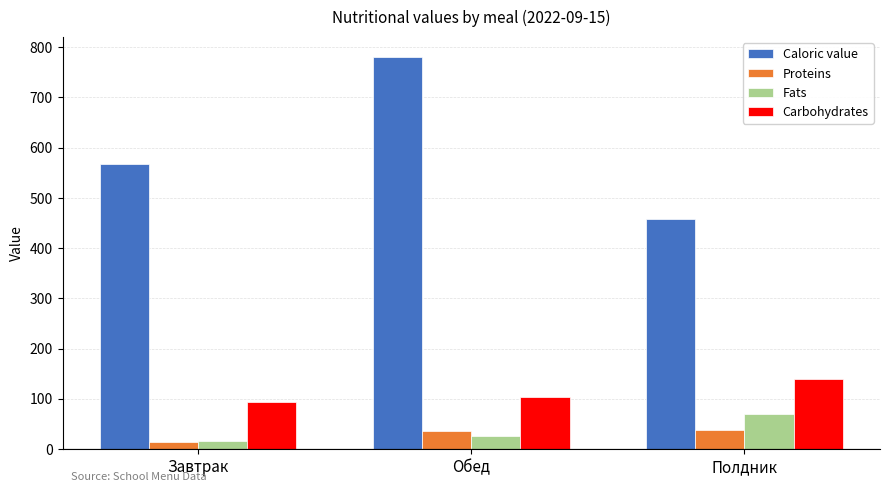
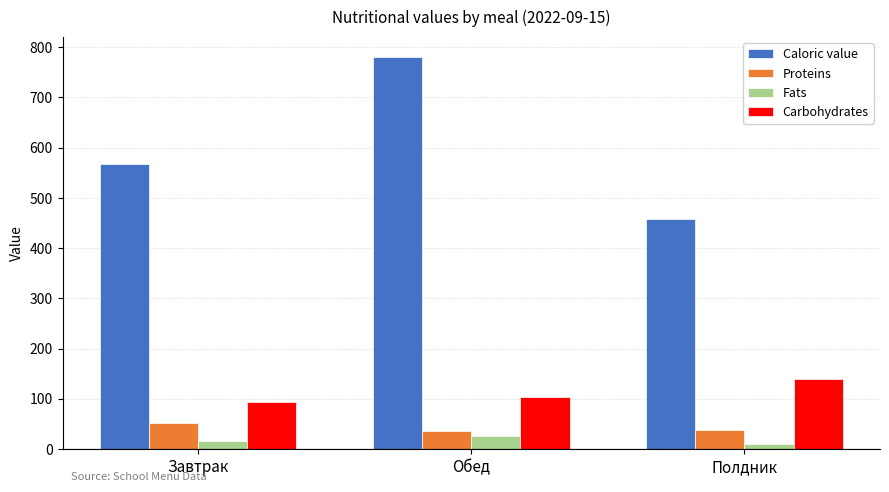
Proteins, Завтрак: 10 -> 50
Fats, Полдник: 70 -> 10
